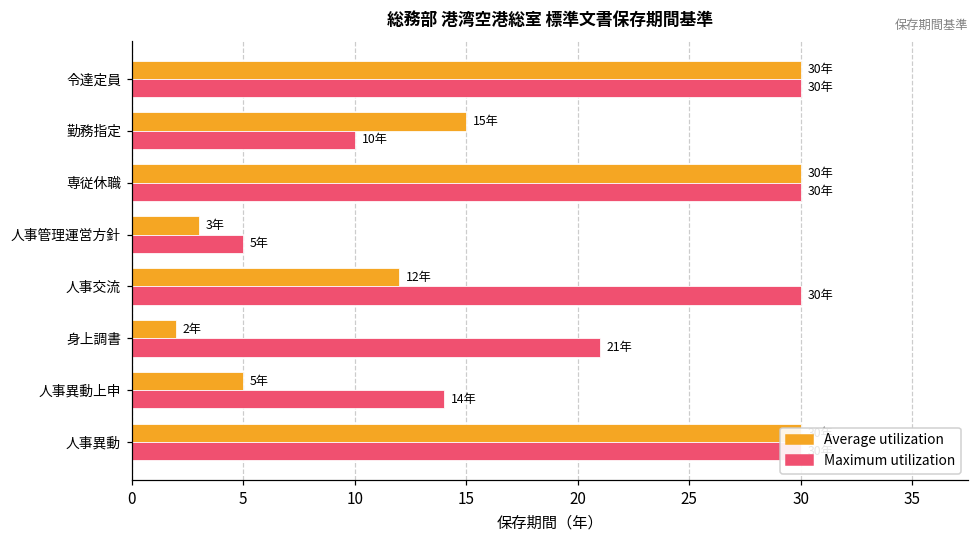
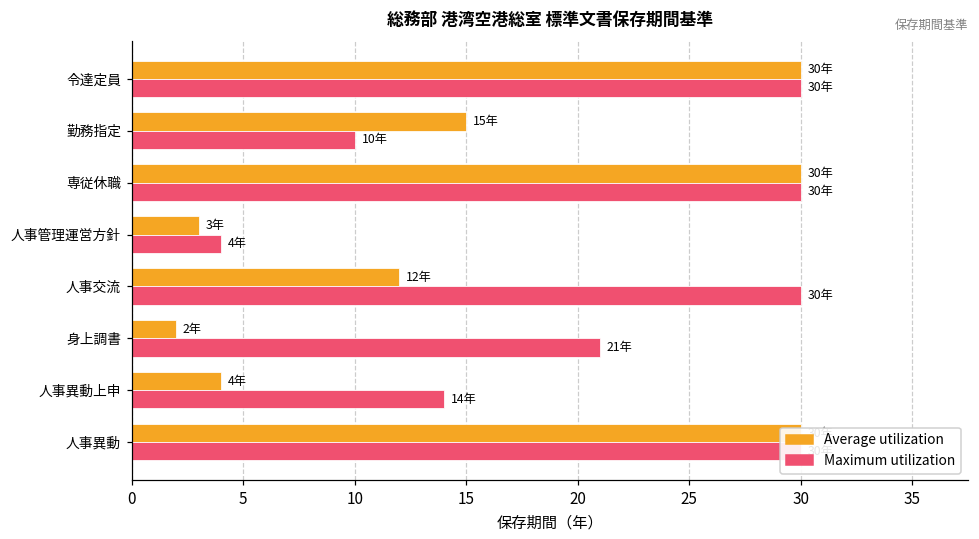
Maximum utilization, 人事管理運営方針: 5年 -> 4年
Average utilization, 人事異動上申: 5年 -> 4年
